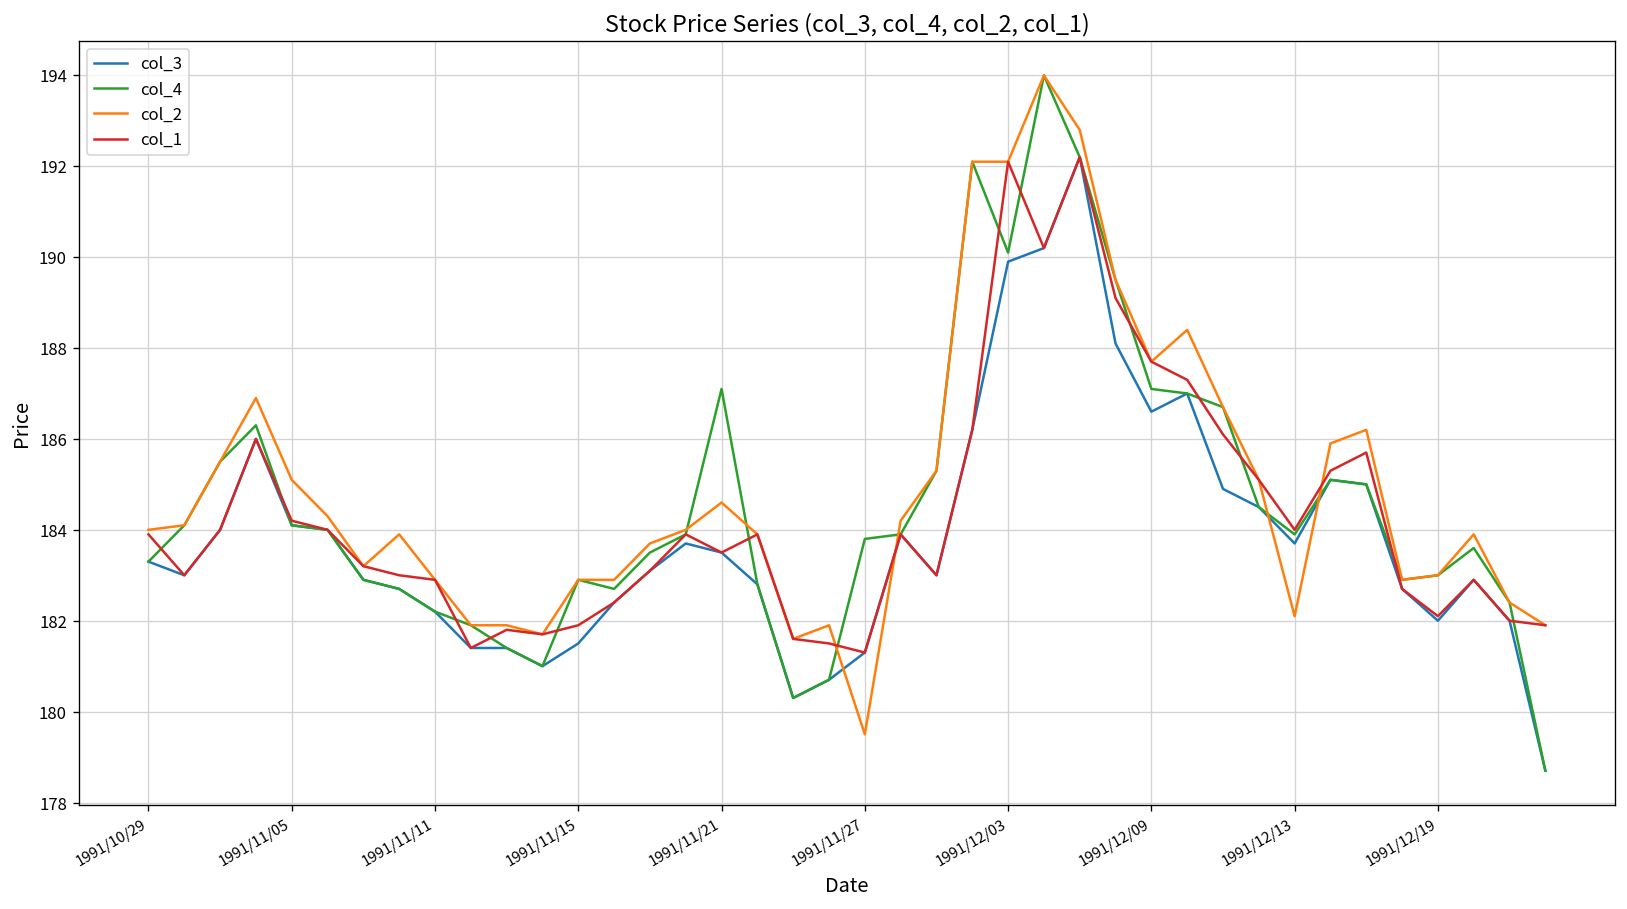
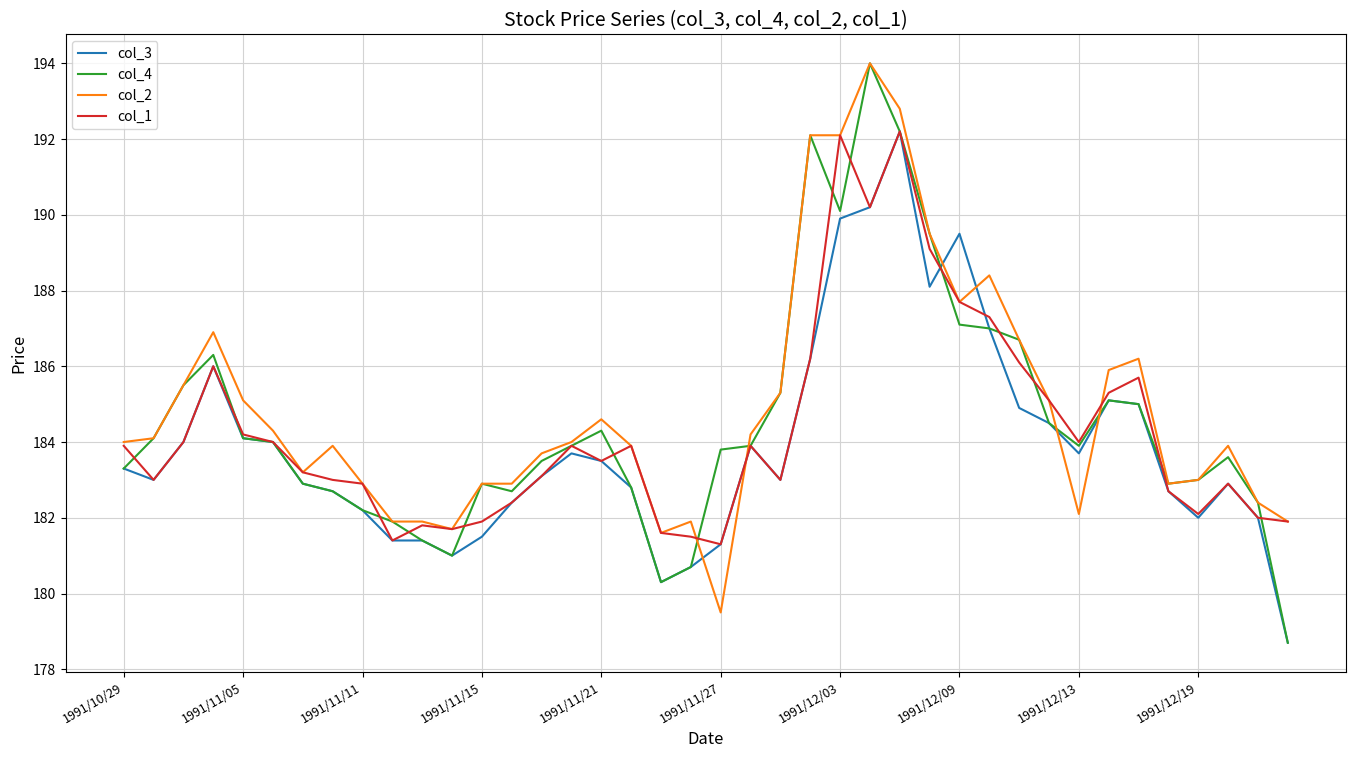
col_4, 1991/11/21: 187.1 -> 184.3
col_3, 1991/12/09: 186.6 -> 189.5
